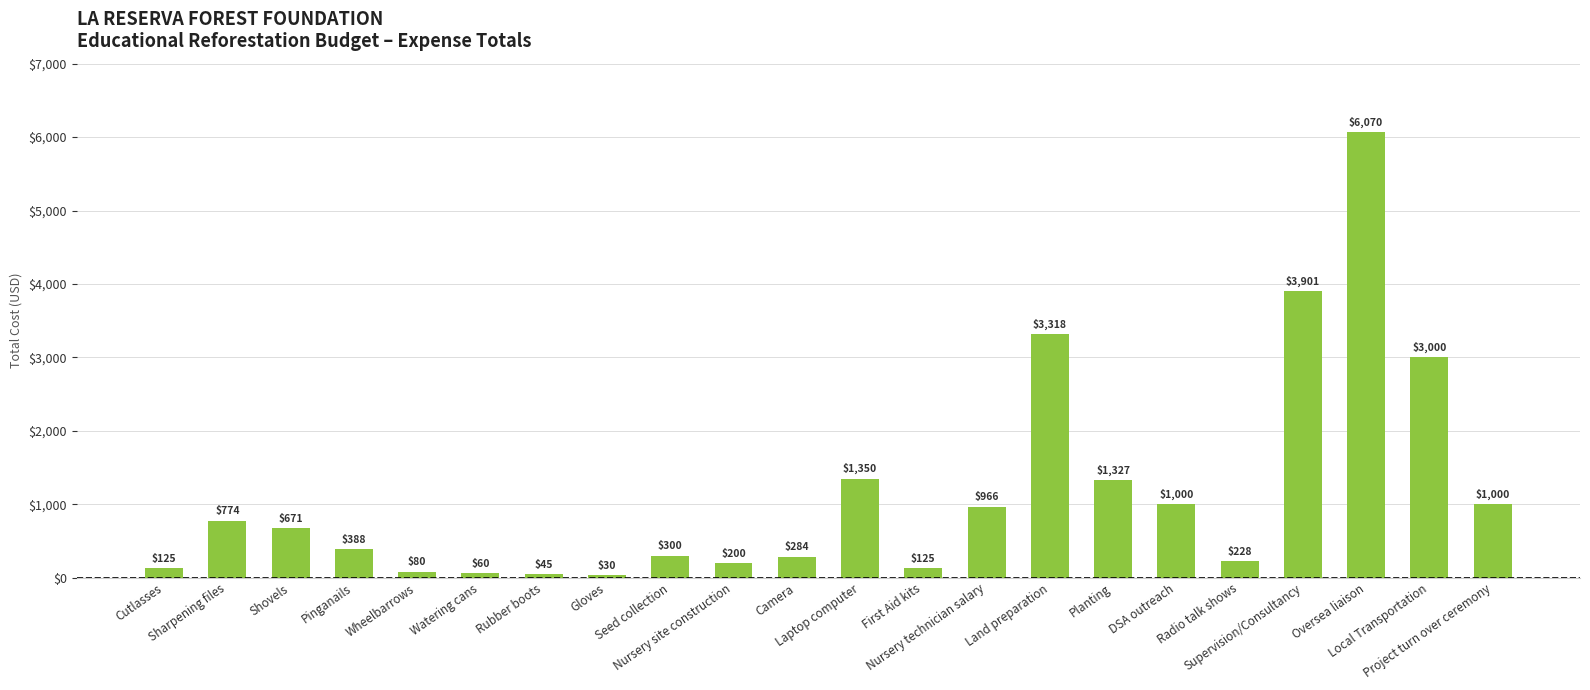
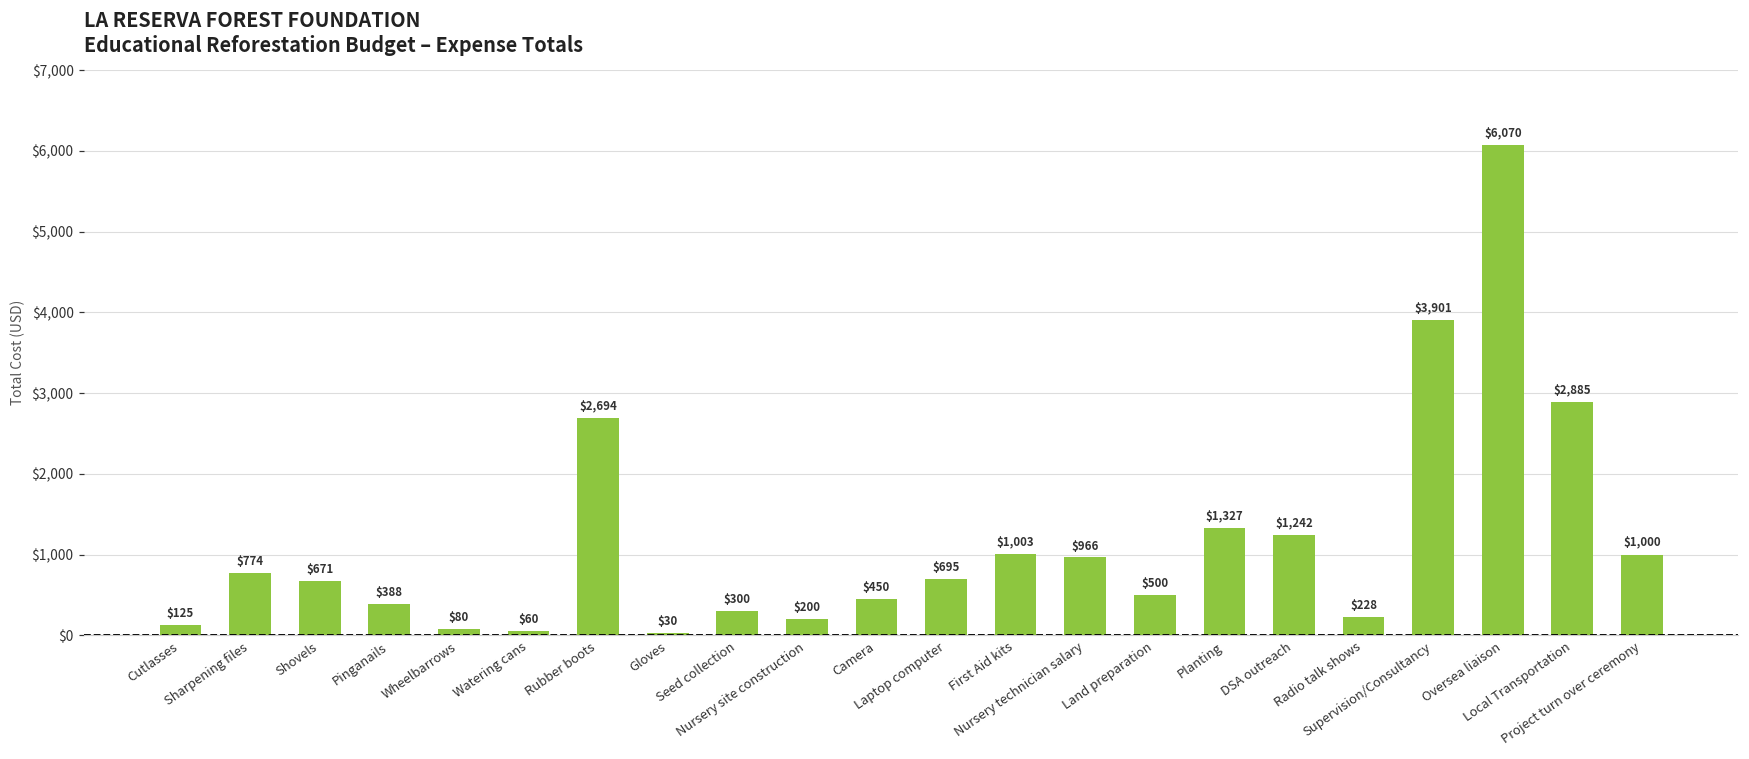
Rubber boots: $45 -> $2,694
Camera: $284 -> $450
Laptop computer: $1,350 -> $695
First Aid kits: $125 -> $1,003
Land preparation: $3,318 -> $500
DSA outreach: $1,000 -> $1,242
Local Transportation: $3,000 -> $2,885
